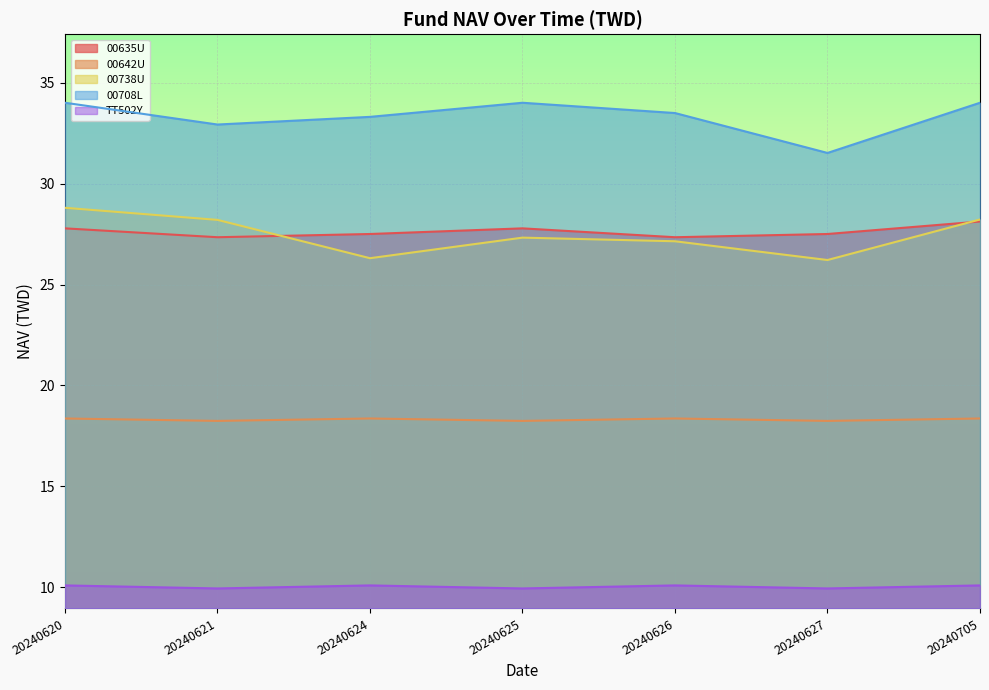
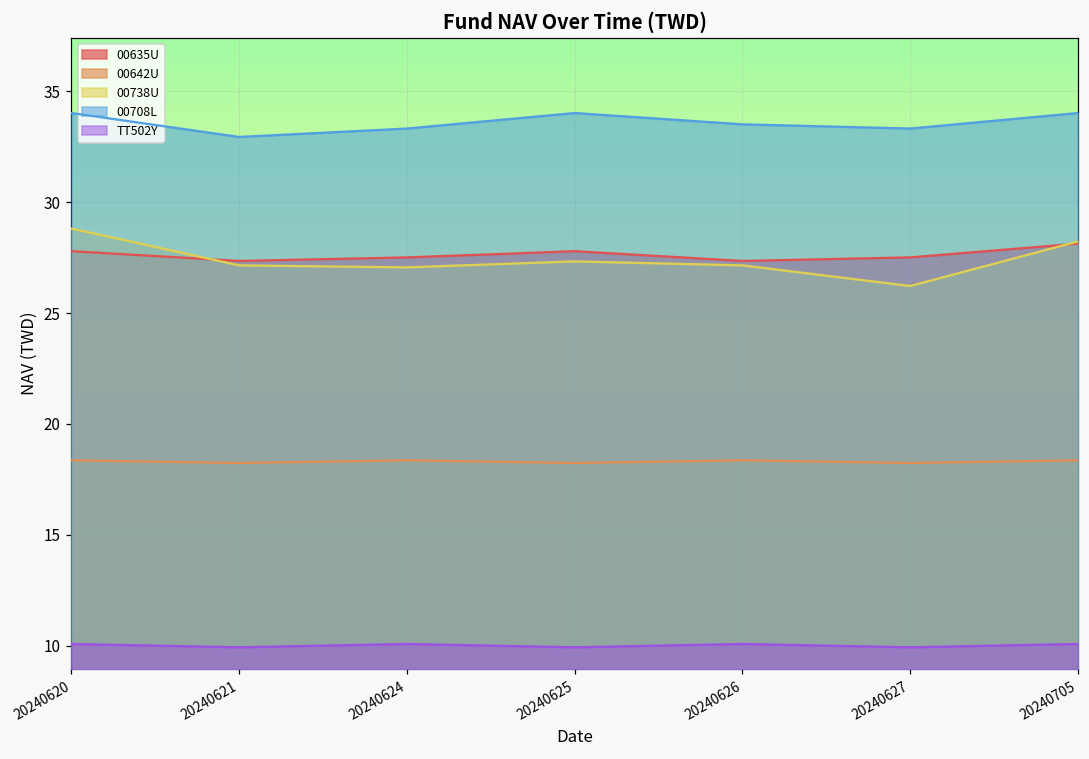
00738U, 20240621: 28.2 -> 27.2
00738U, 20240624: 26.3 -> 27.1
00708L, 20240627: 31.5 -> 33.3
